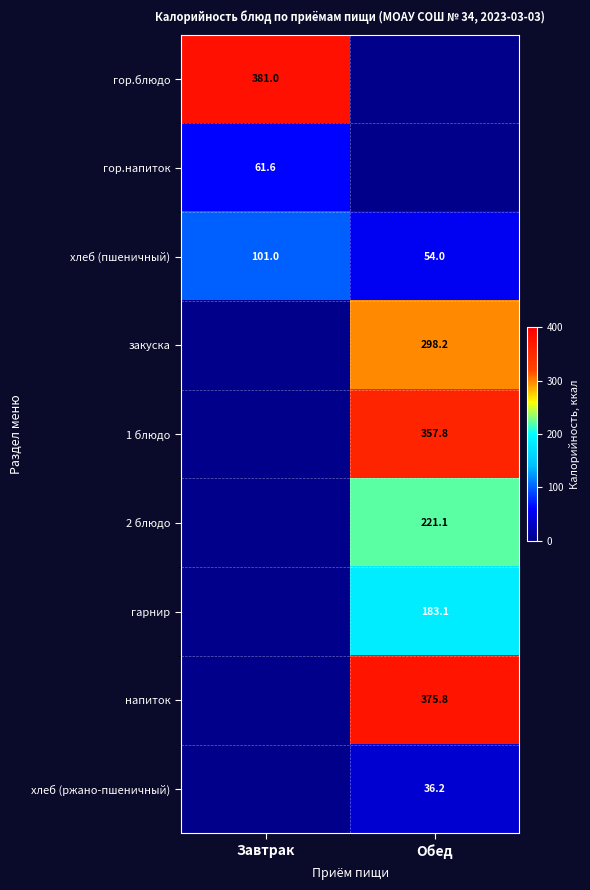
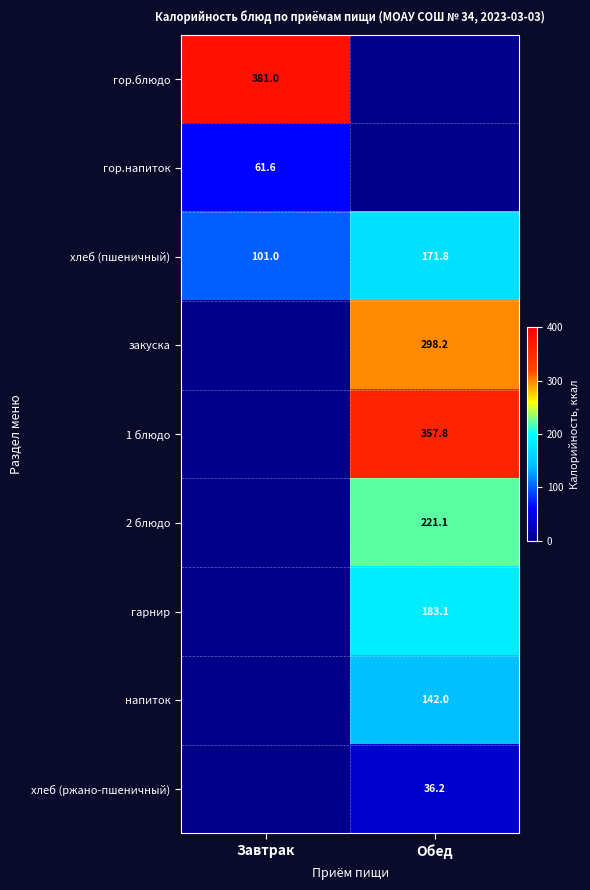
хлеб (пшеничный), Обед: 54.0 -> 171.8
напиток, Обед: 375.8 -> 142.0
